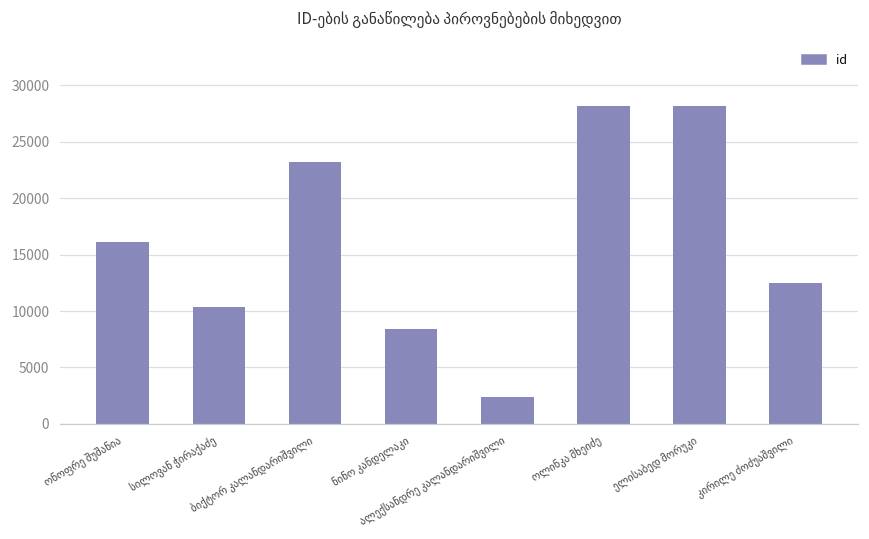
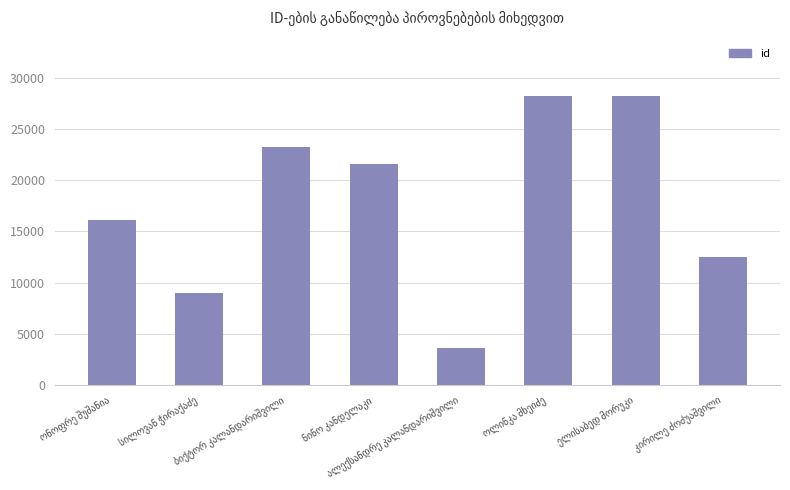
სილოვან ჭირაქაძე: 10400 -> 9000
ნინო კანდელაკი: 8400 -> 21500
ალექსანდრე კალანდარიშვილი: 2300 -> 3700
